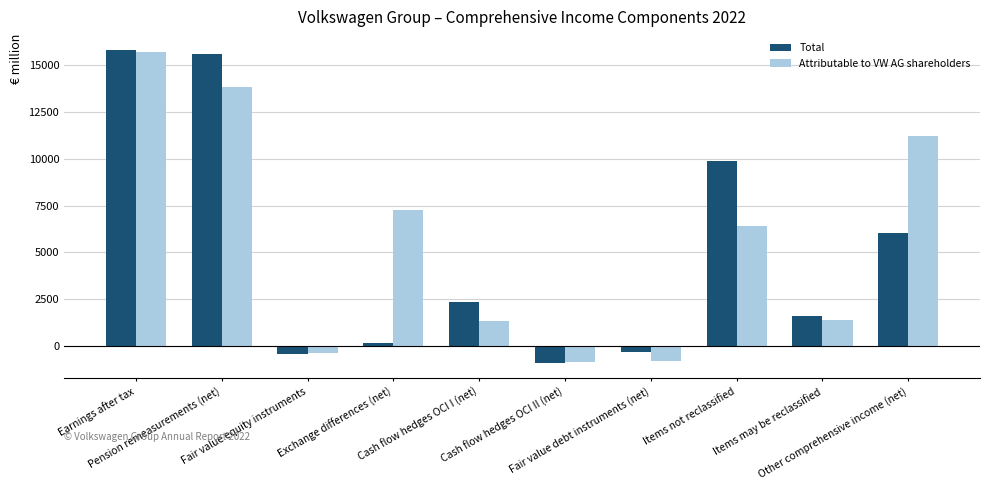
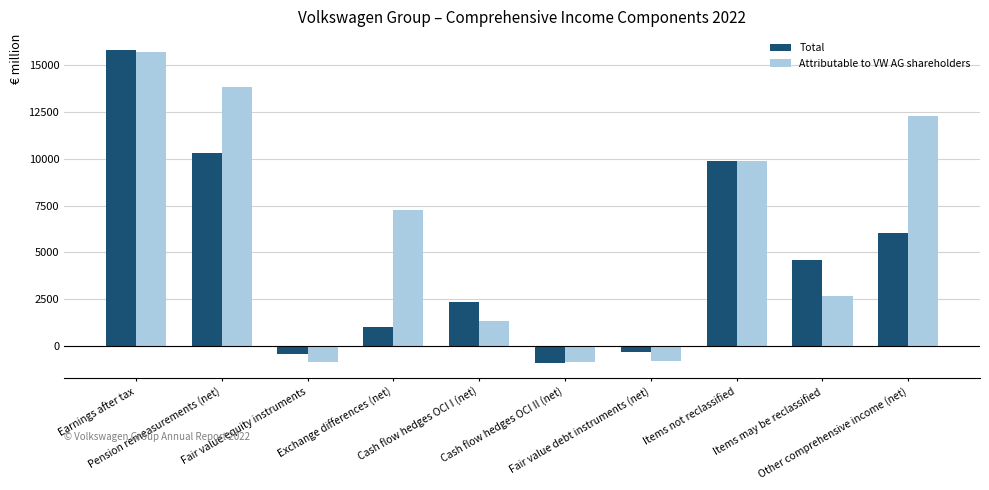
Total, Pension remeasurements (net): 15600 -> 10300
Attributable to VW AG shareholders, Fair value equity instruments: -400 -> -800
Total, Exchange differences (net): 200 -> 1000
Attributable to VW AG shareholders, Items not reclassified: 6400 -> 9900
Total, Items may be reclassified: 1600 -> 4600
Attributable to VW AG shareholders, Items may be reclassified: 1400 -> 2700
Attributable to VW AG shareholders, Other comprehensive income (net): 11200 -> 12300
